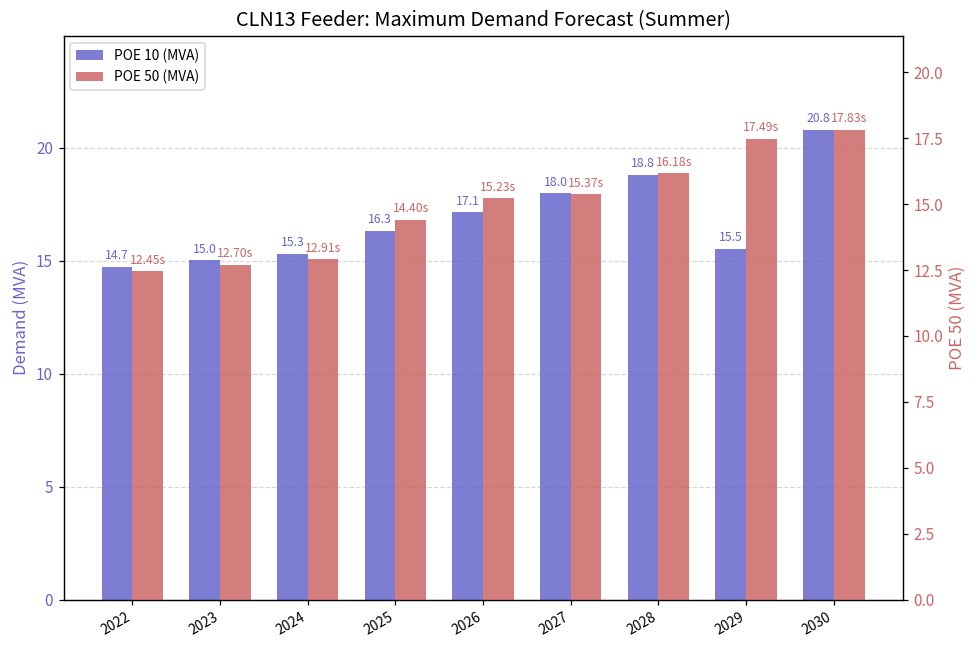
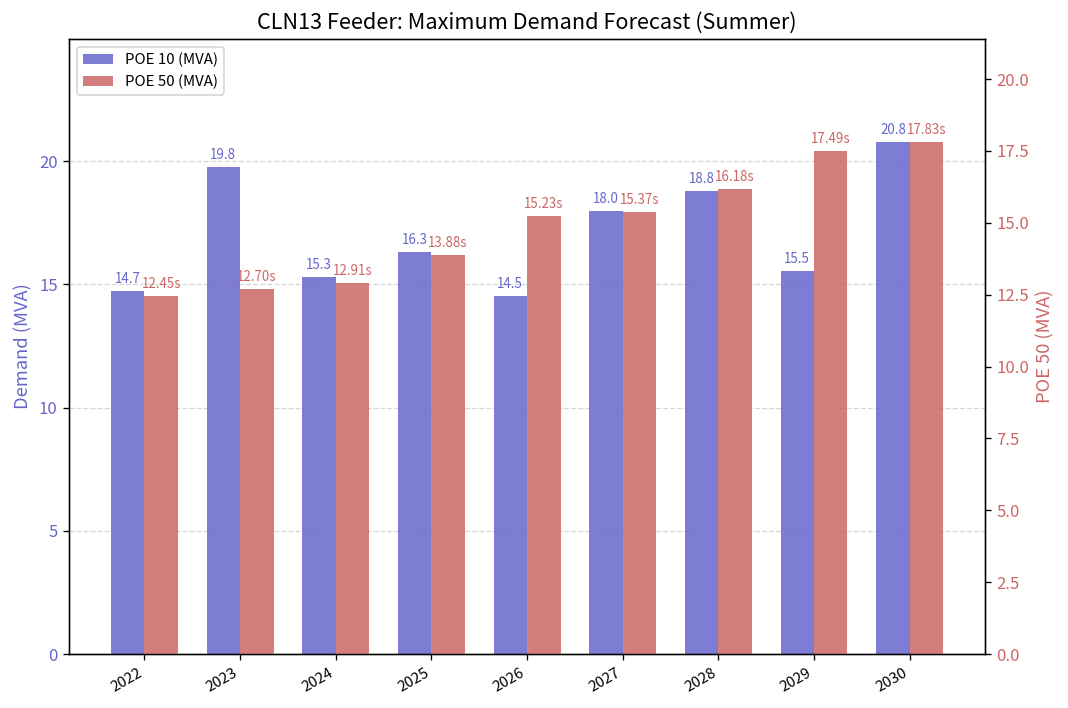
POE 10 (MVA), 2023: 15.0 -> 19.8
POE 10 (MVA), 2026: 17.1 -> 14.5
POE 50 (MVA), 2025: 14.40s -> 13.88s
